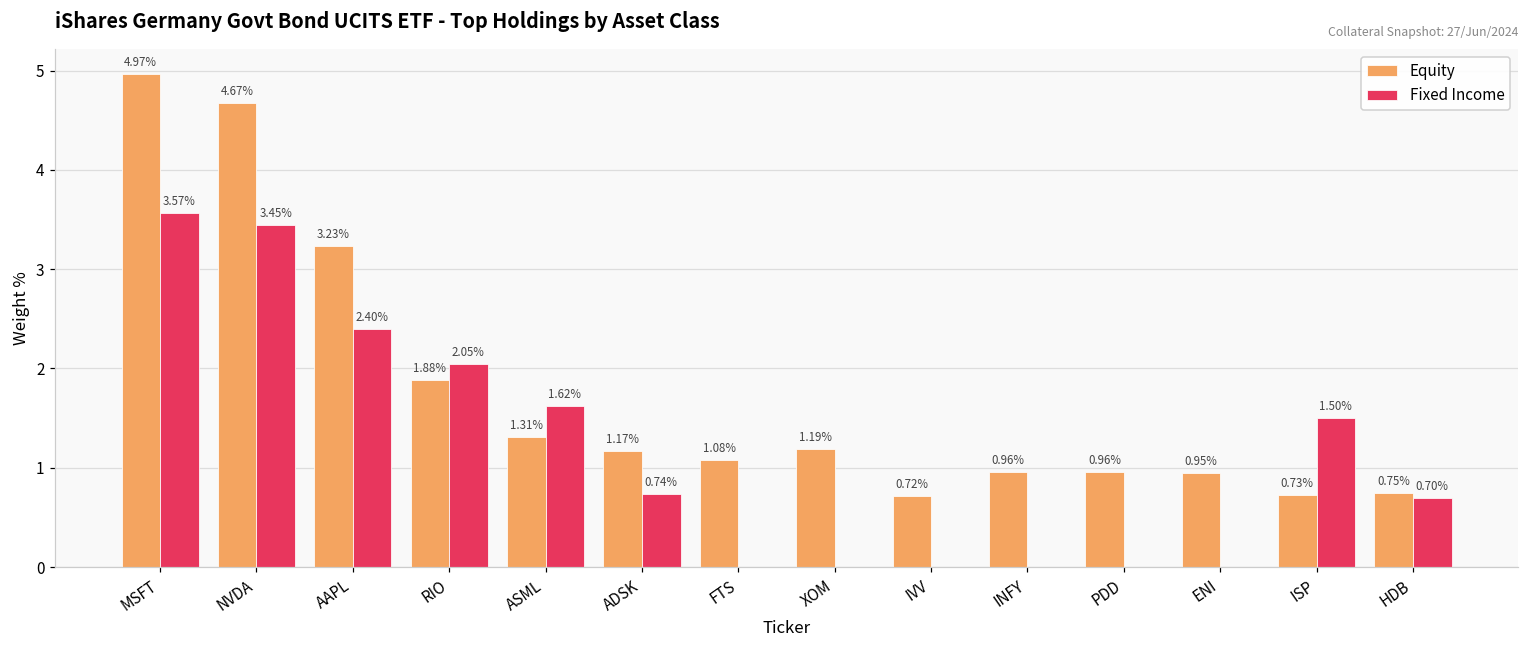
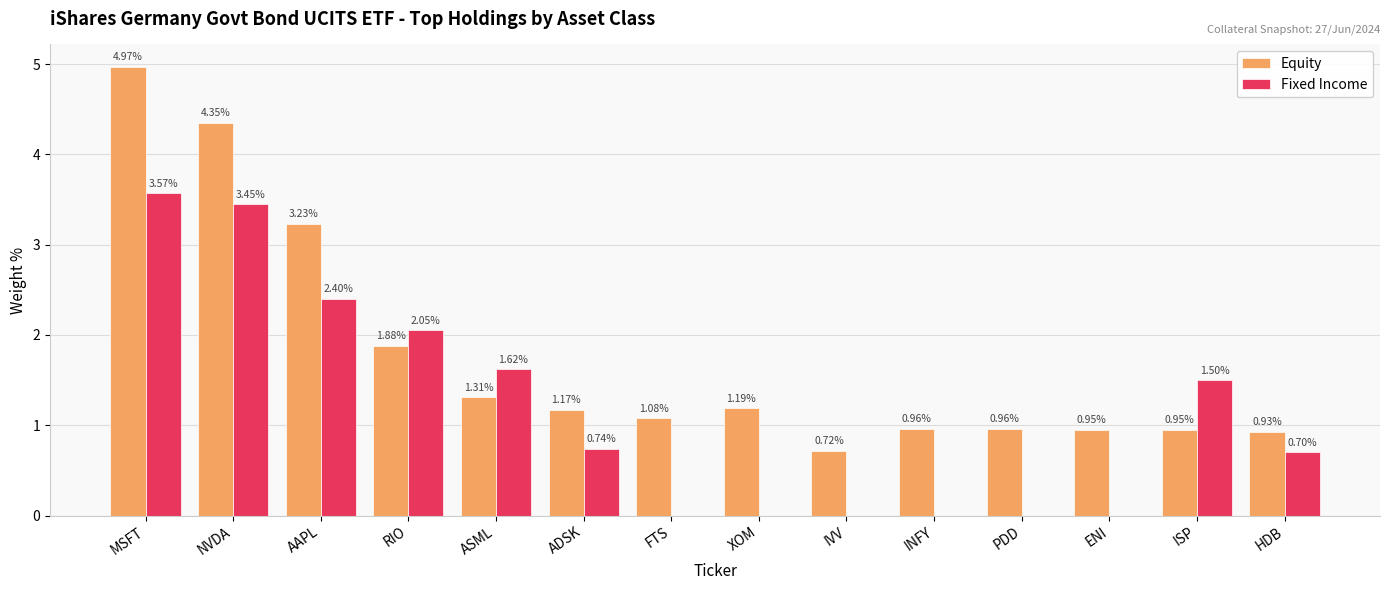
Equity, NVDA: 4.67% -> 4.35%
Equity, ISP: 0.73% -> 0.95%
Equity, HDB: 0.75% -> 0.93%
